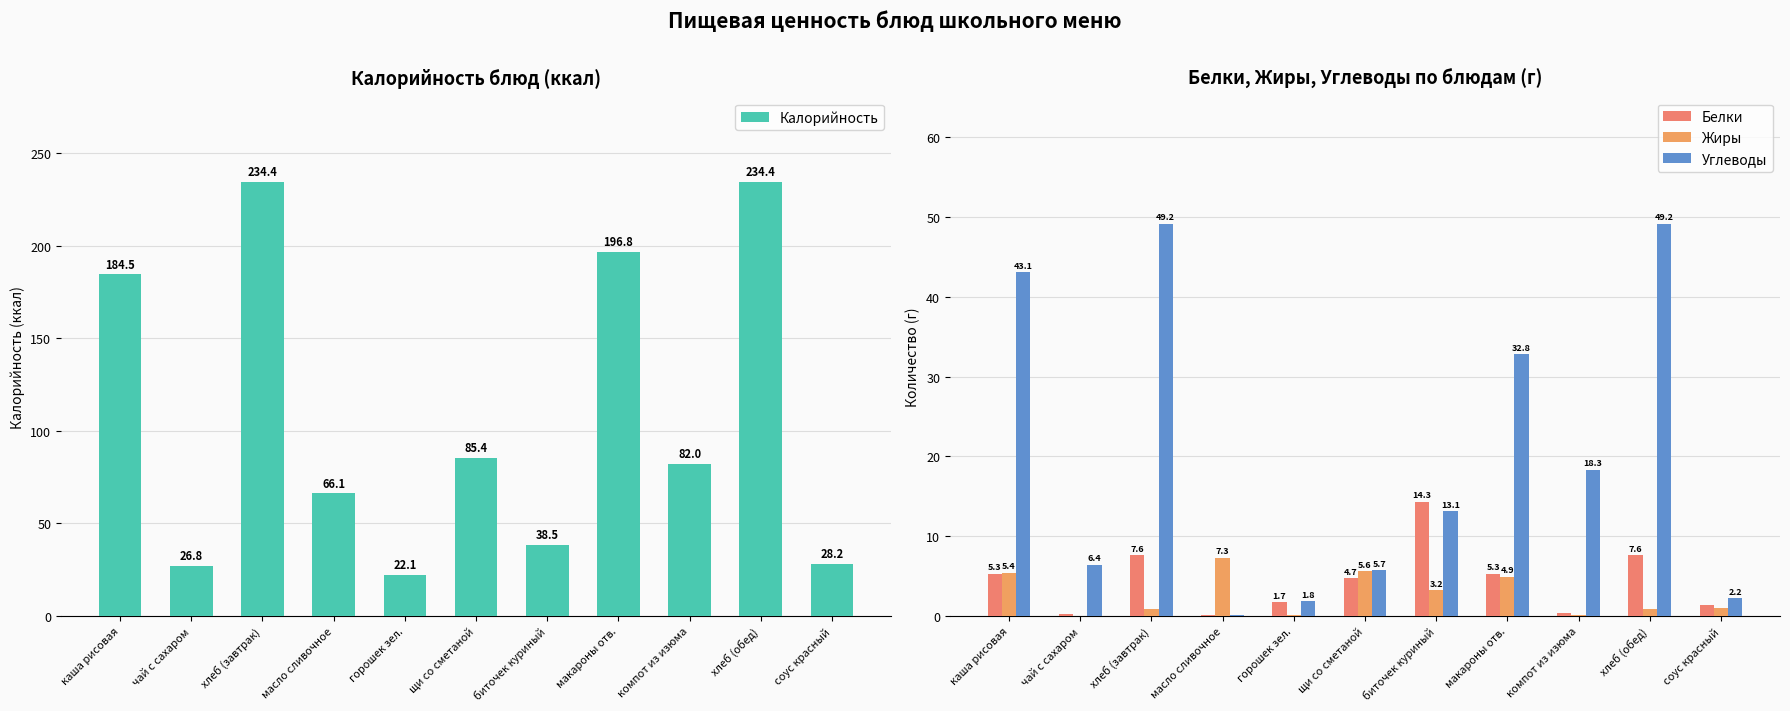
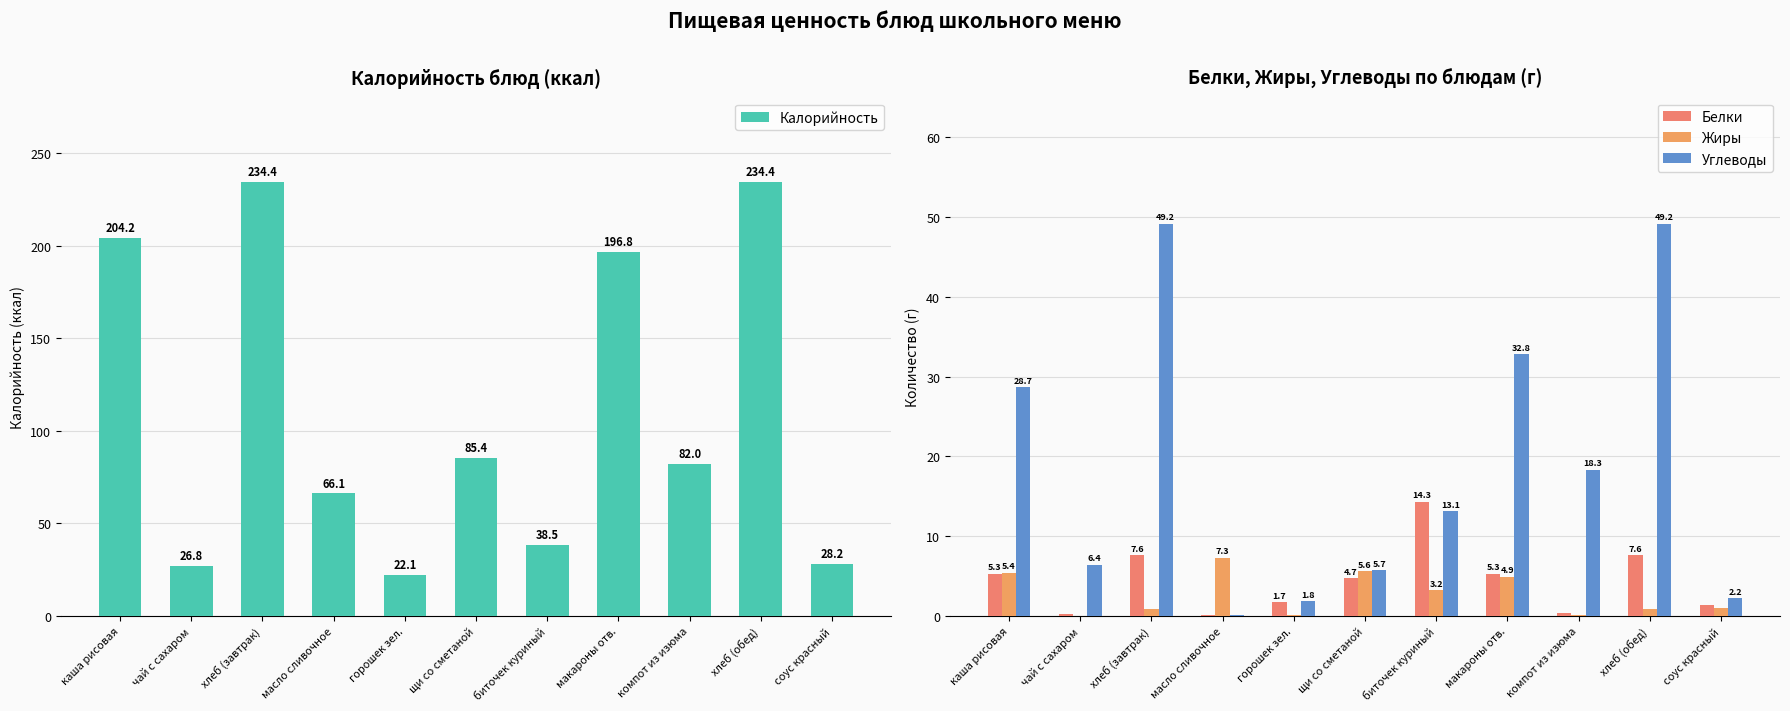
Калорийность блюд (ккал), каша рисовая: 184.5 -> 204.2
Белки, Жиры, Углеводы по блюдам (г), Углеводы, каша рисовая: 43.1 -> 28.7
